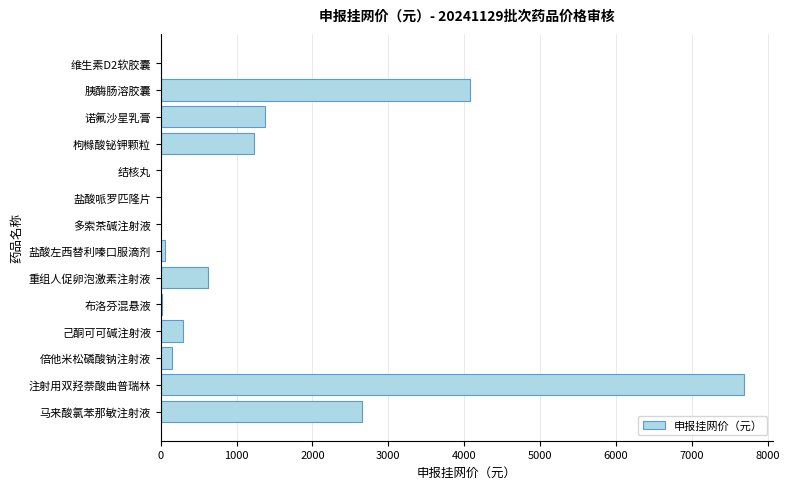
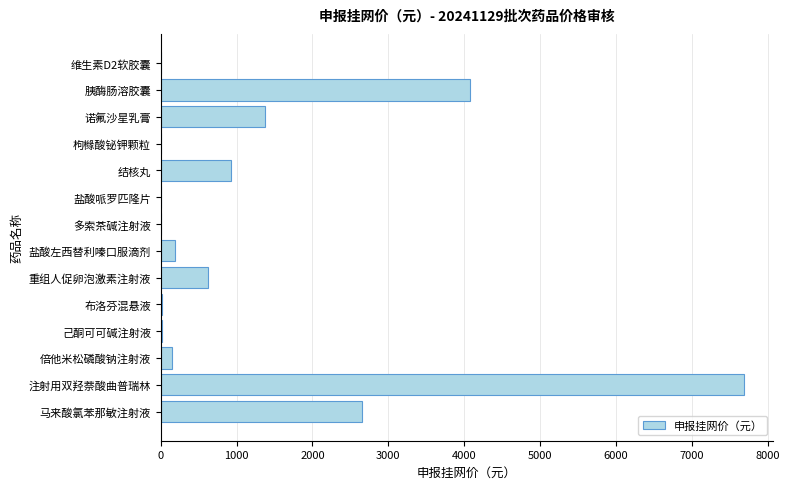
枸橼酸铋钾颗粒: 1200 -> 0
结核丸: 0 -> 900
盐酸左西替利嗪口服滴剂: 100 -> 200
己酮可可碱注射液: 300 -> 0
